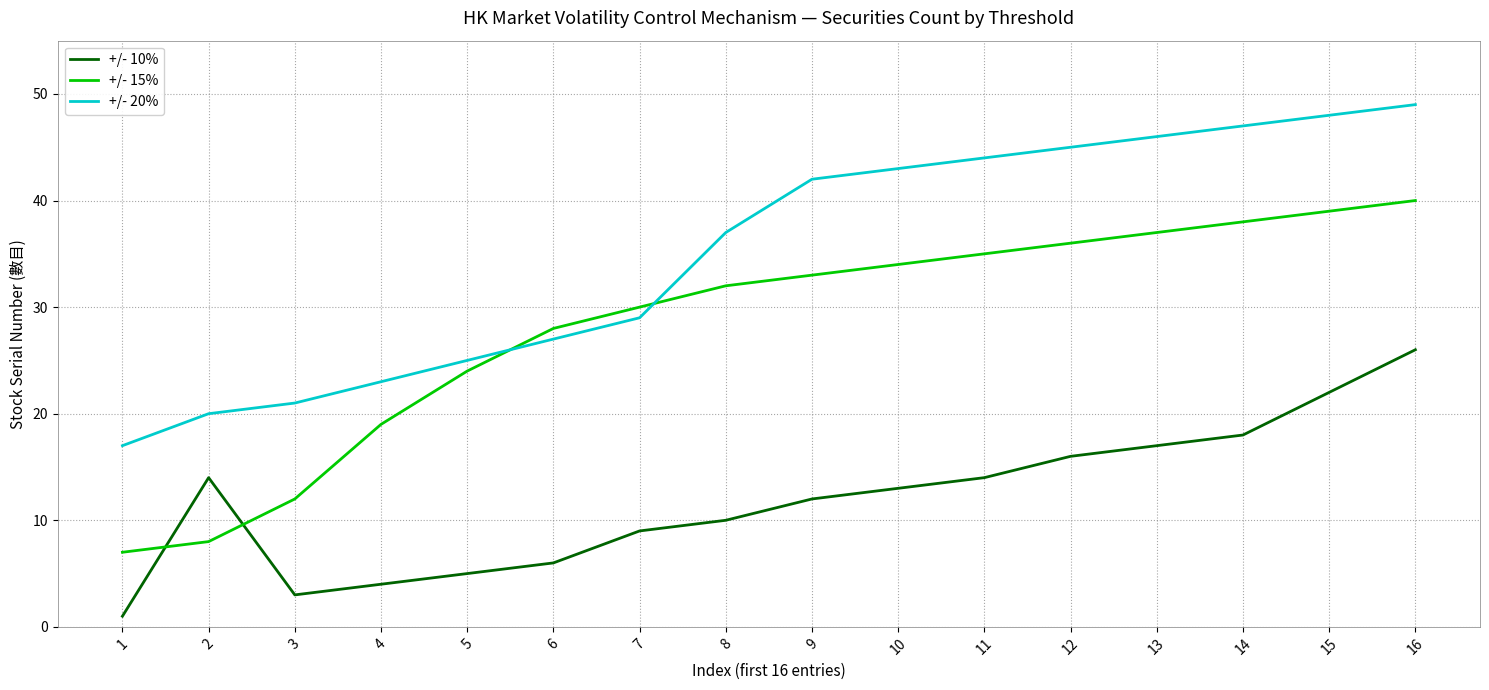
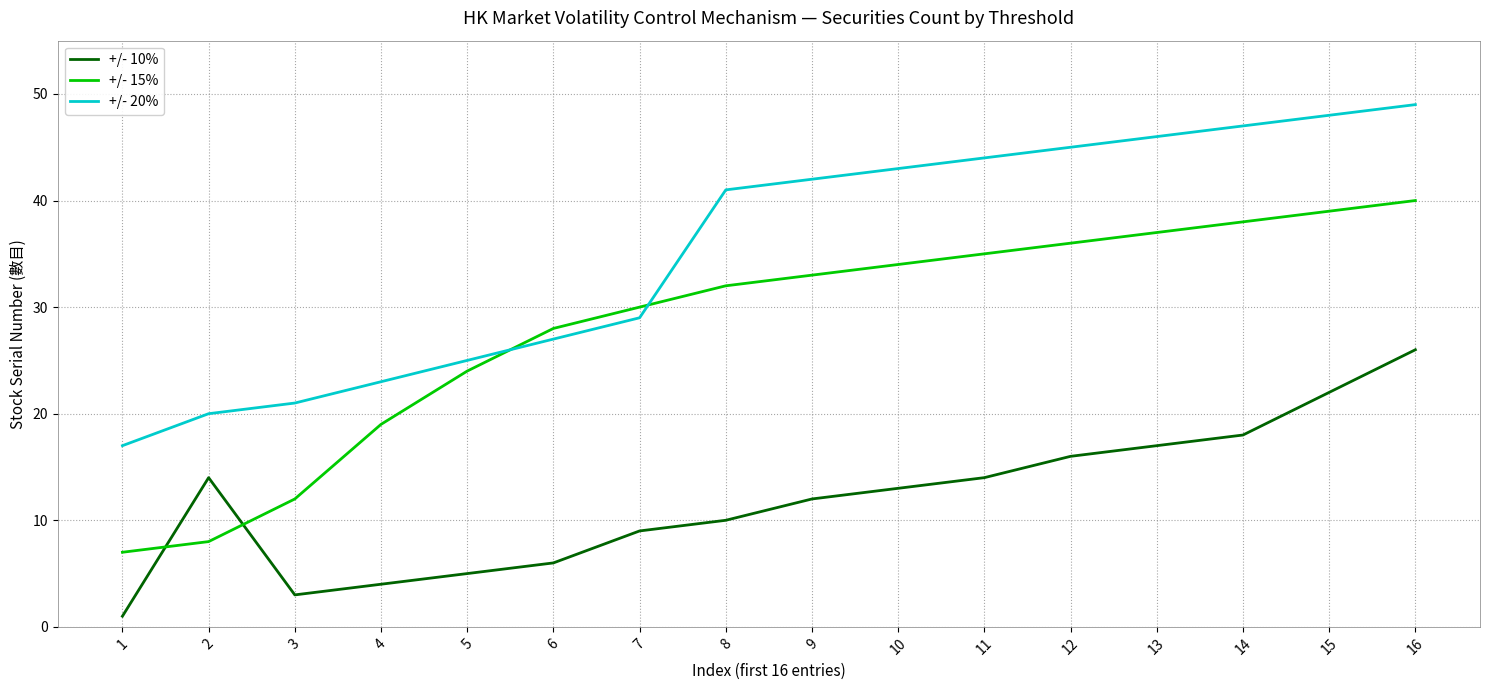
+/- 20%, 8: 37 -> 41
